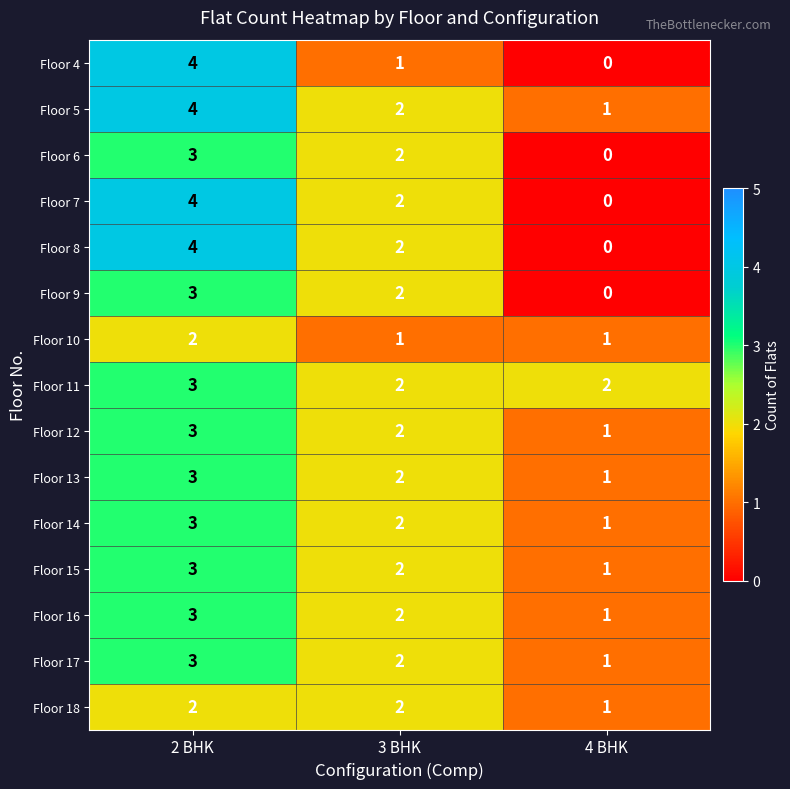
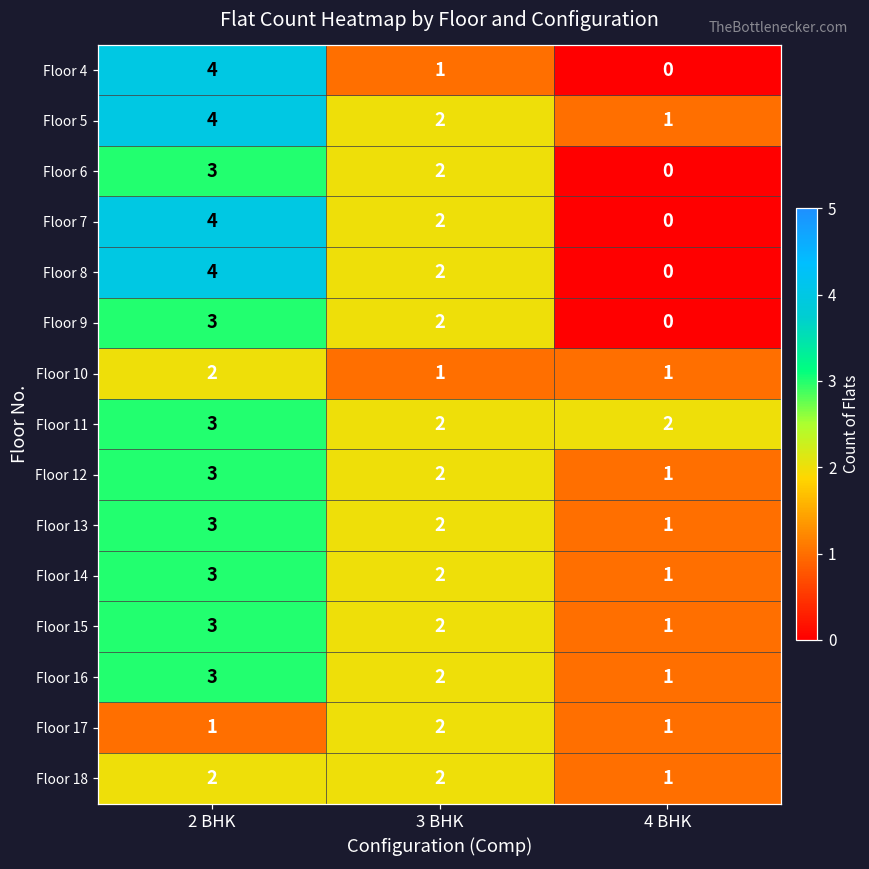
Floor 17, 2 BHK: 3 -> 1
